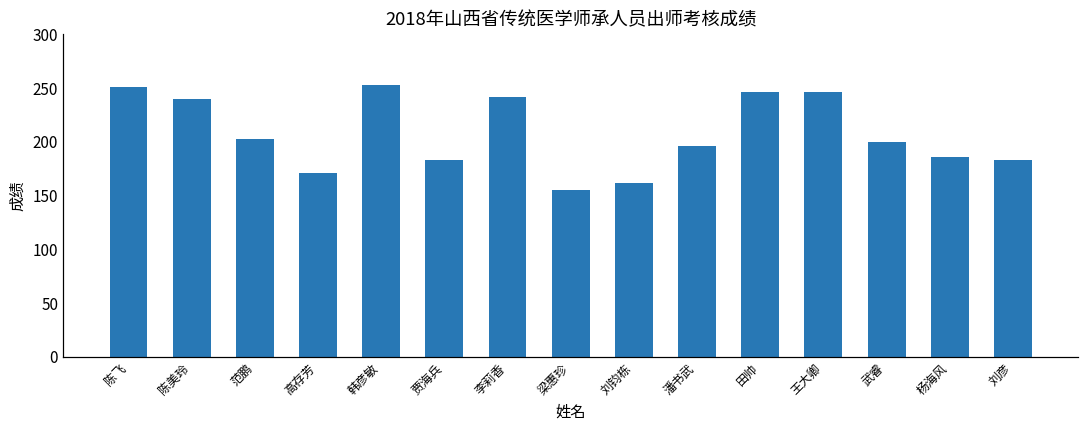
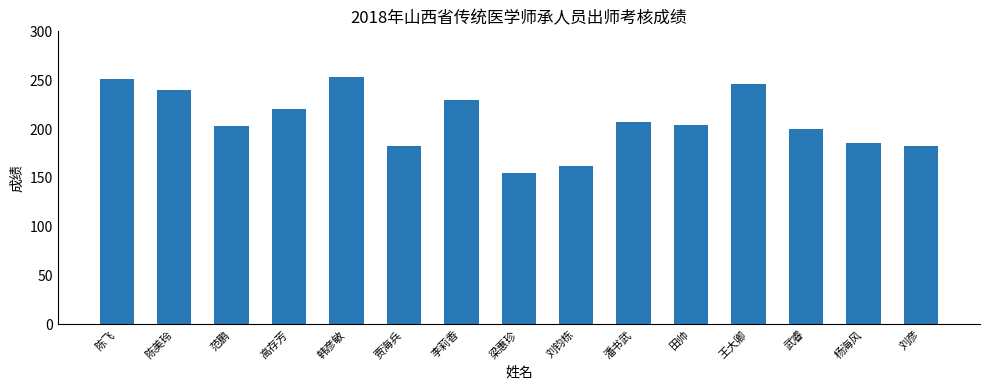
高存芳: 170 -> 220
李莉香: 240 -> 230
潘书武: 200 -> 210
田帅: 250 -> 200
